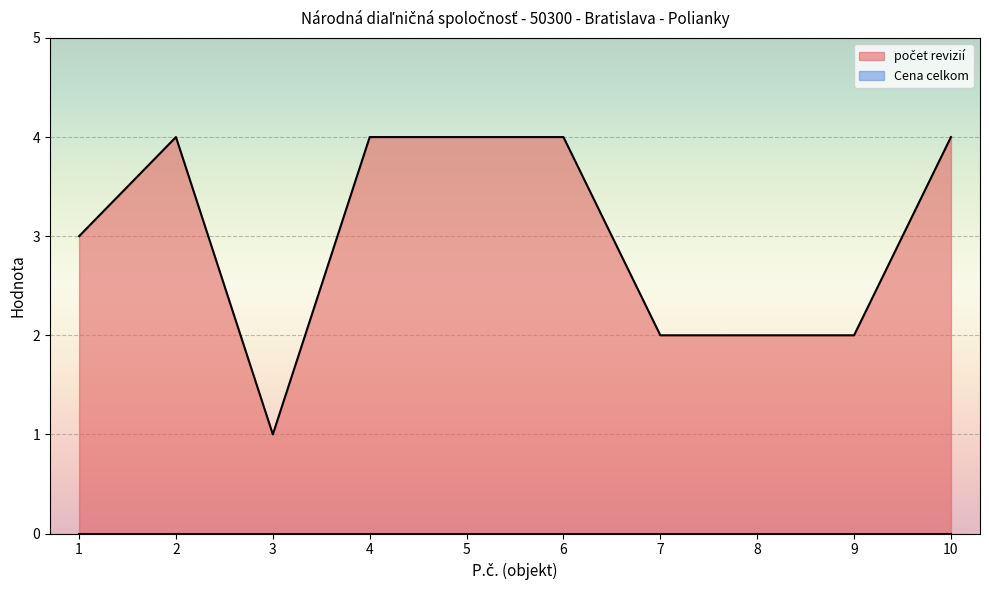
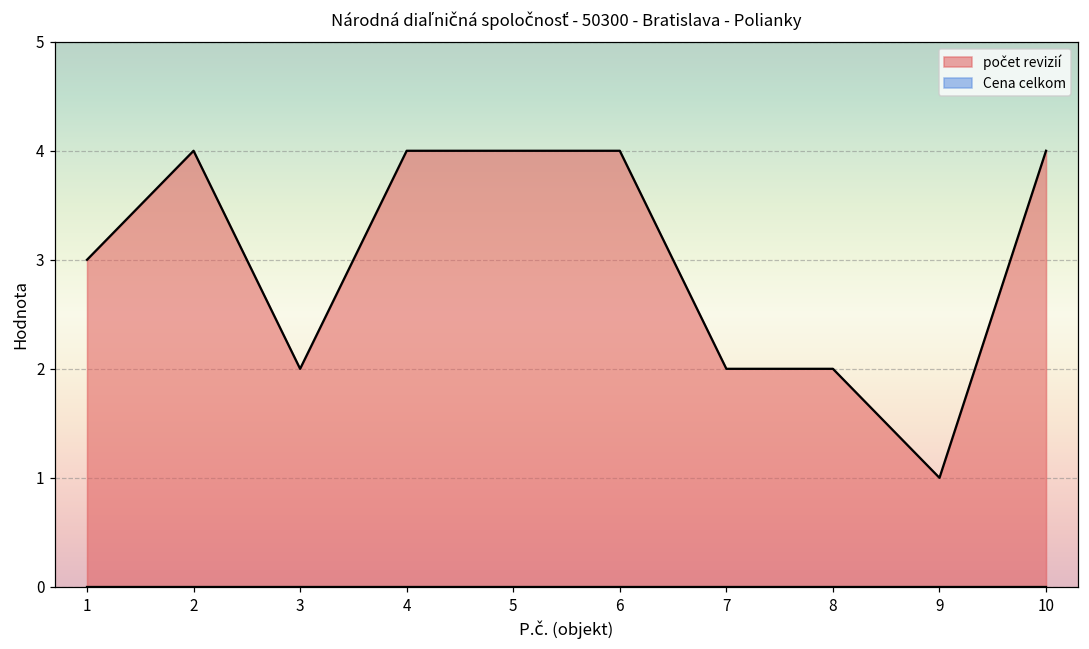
počet revizií, 3: 1 -> 2
počet revizií, 9: 2 -> 1
